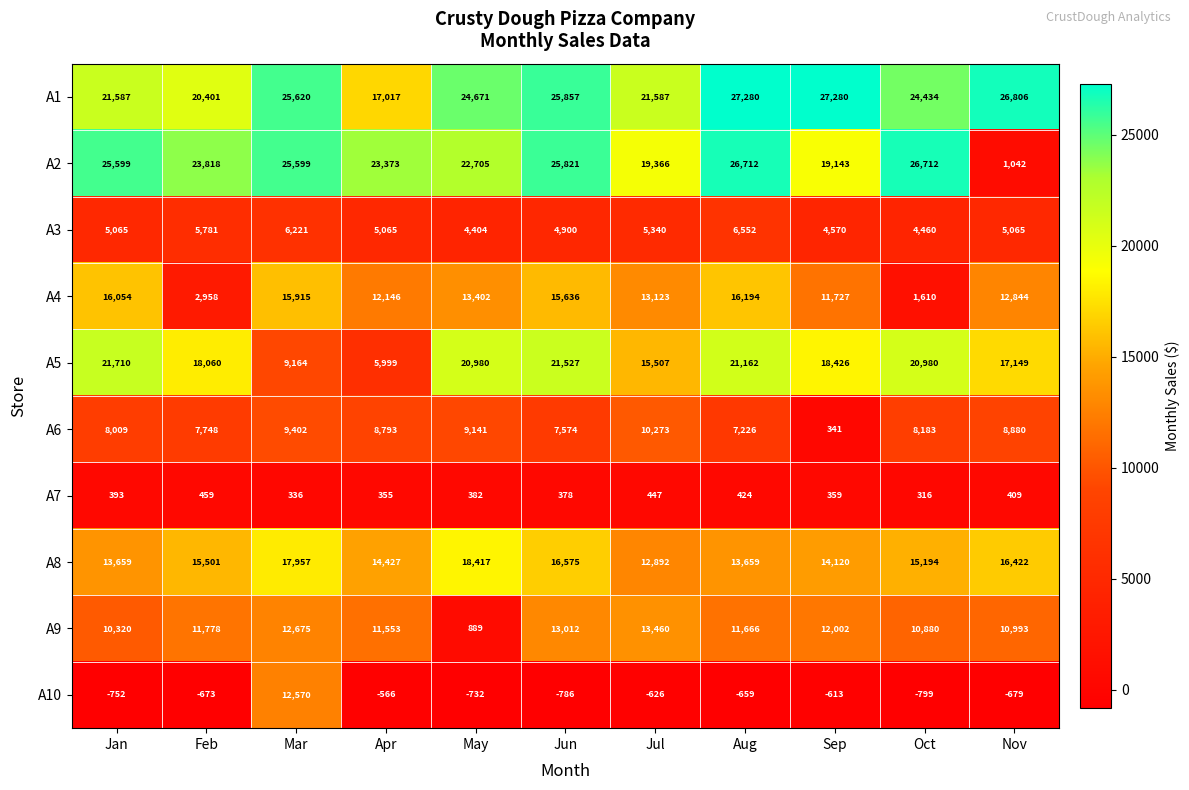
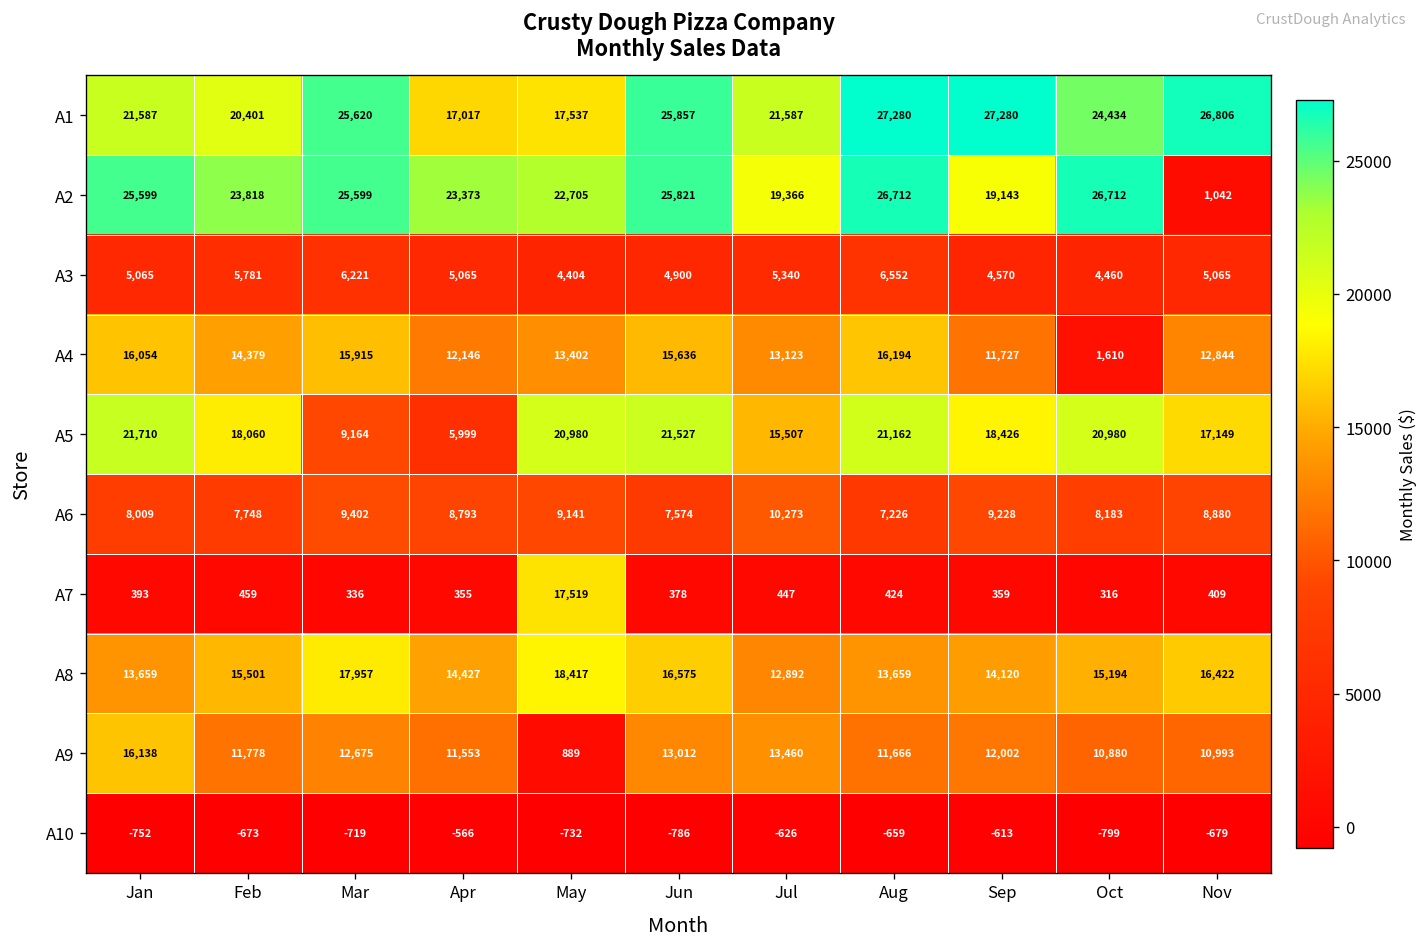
A1, May: 24,671 -> 17,537
A4, Feb: 2,958 -> 14,379
A6, Sep: 341 -> 9,228
A7, May: 382 -> 17,519
A9, Jan: 10,320 -> 16,138
A10, Mar: 12,570 -> -719
